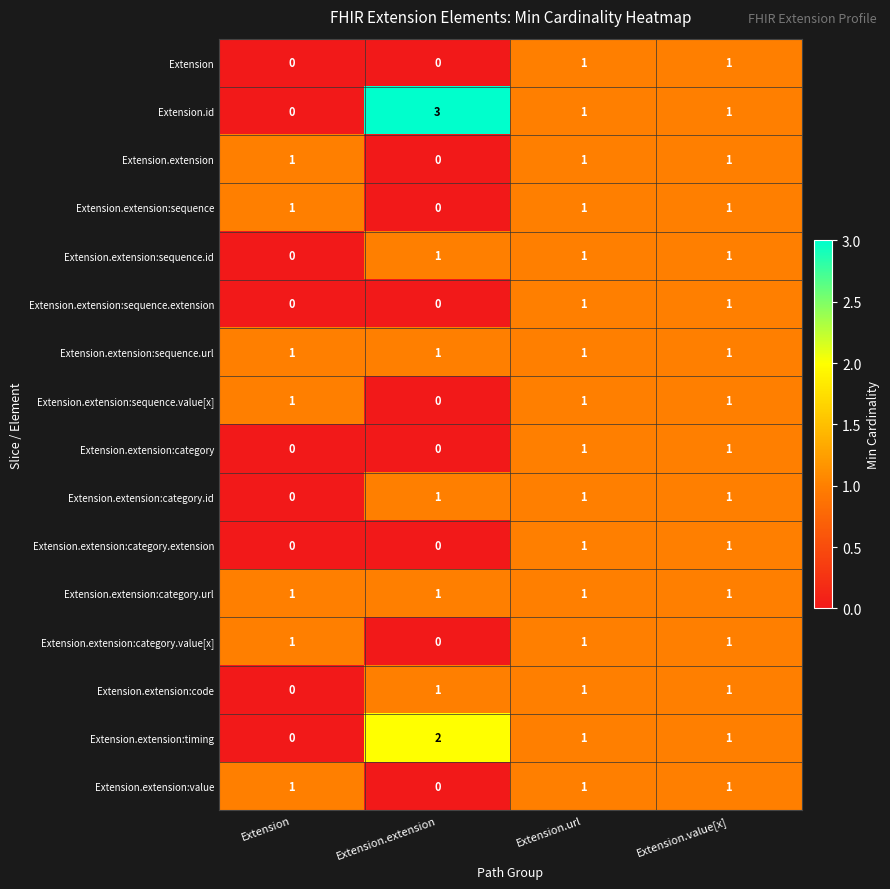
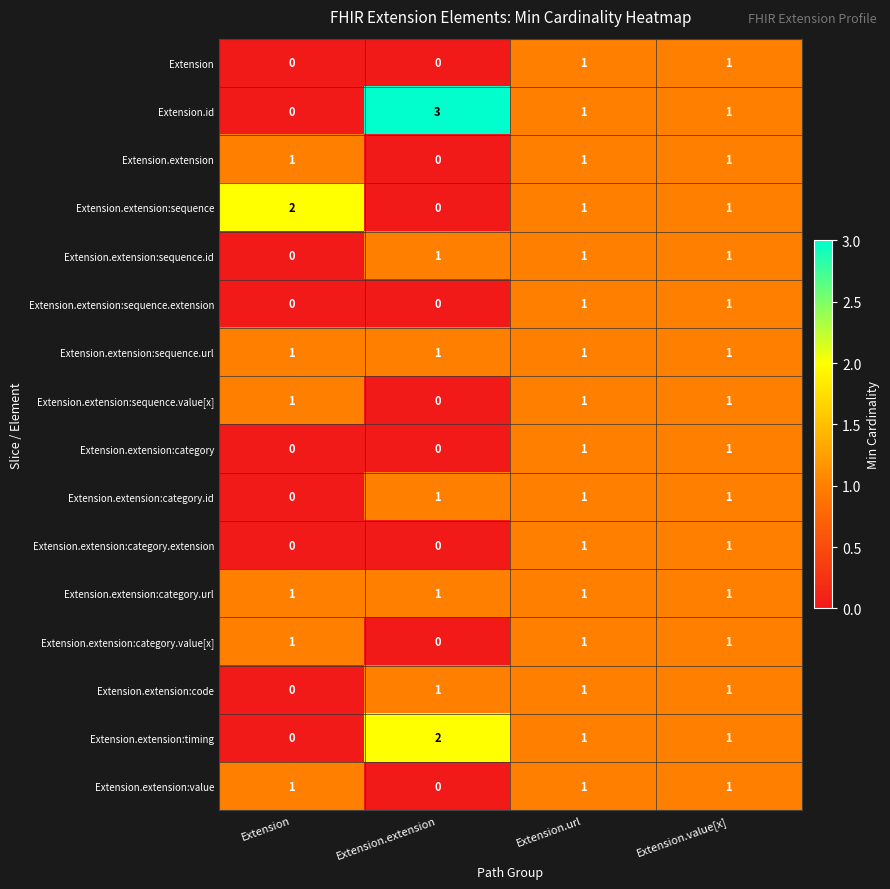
Extension.extension:sequence, Extension: 1 -> 2
